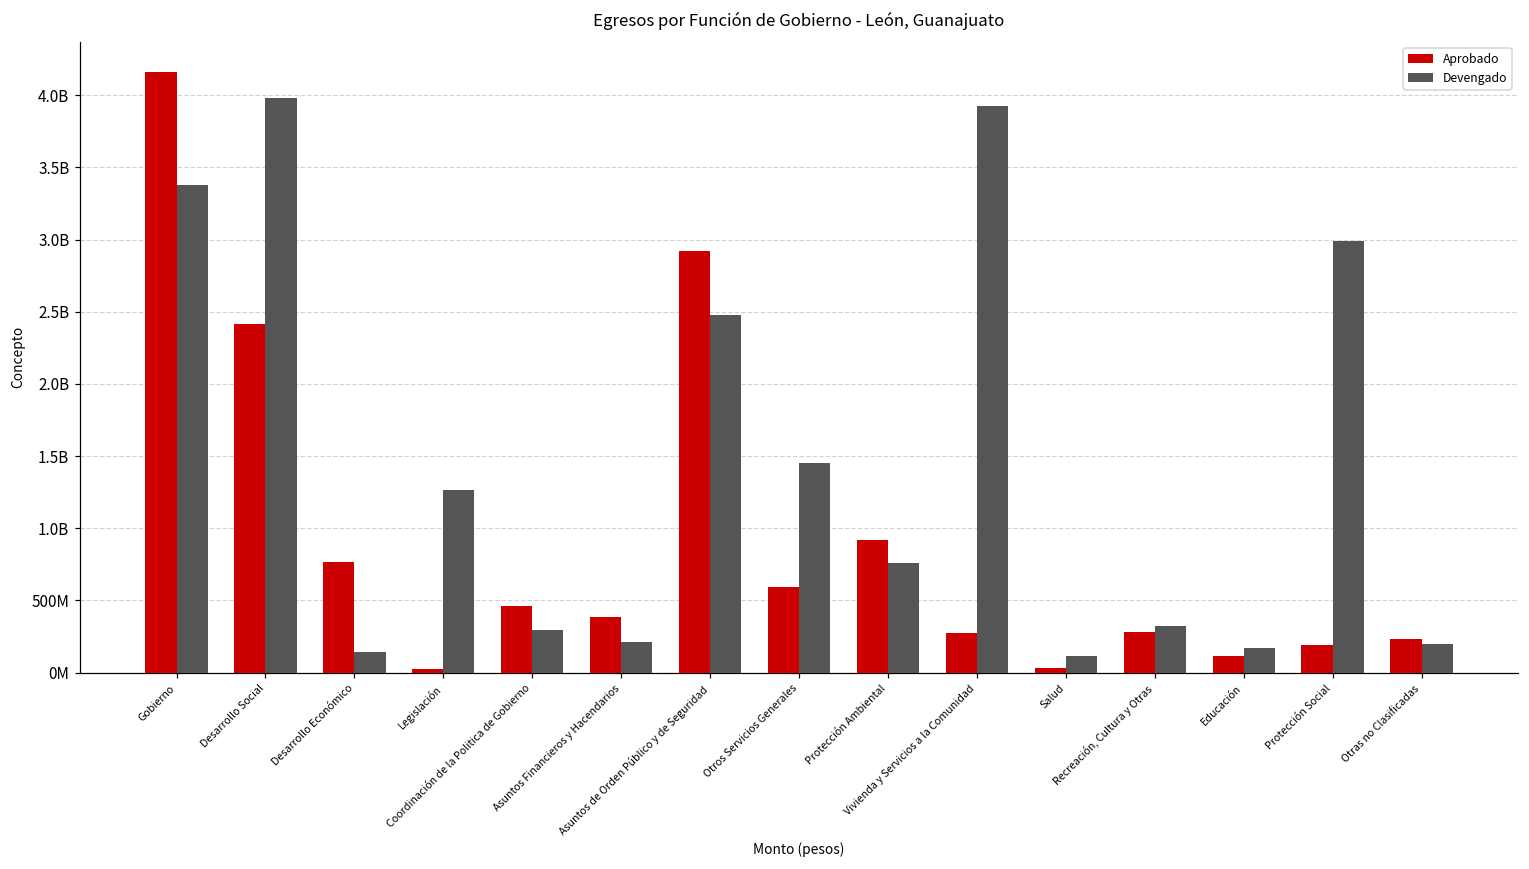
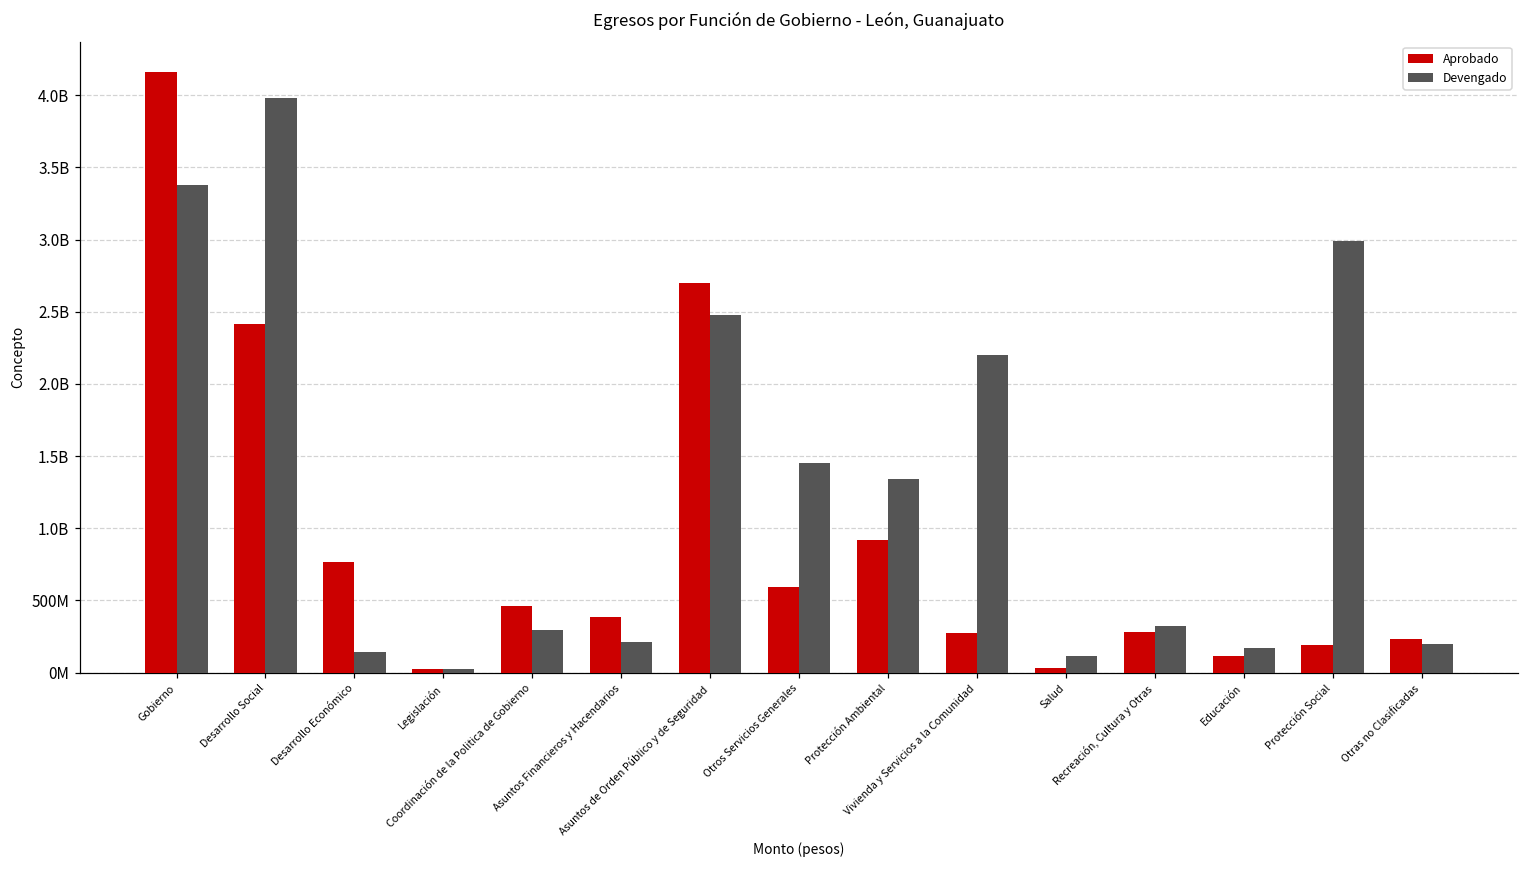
Devengado, Legislación: 1270000000 -> 20000000
Aprobado, Asuntos de Orden Público y de Seguridad: 2920000000 -> 2700000000
Devengado, Protección Ambiental: 760000000 -> 1340000000
Devengado, Vivienda y Servicios a la Comunidad: 3930000000 -> 2200000000
